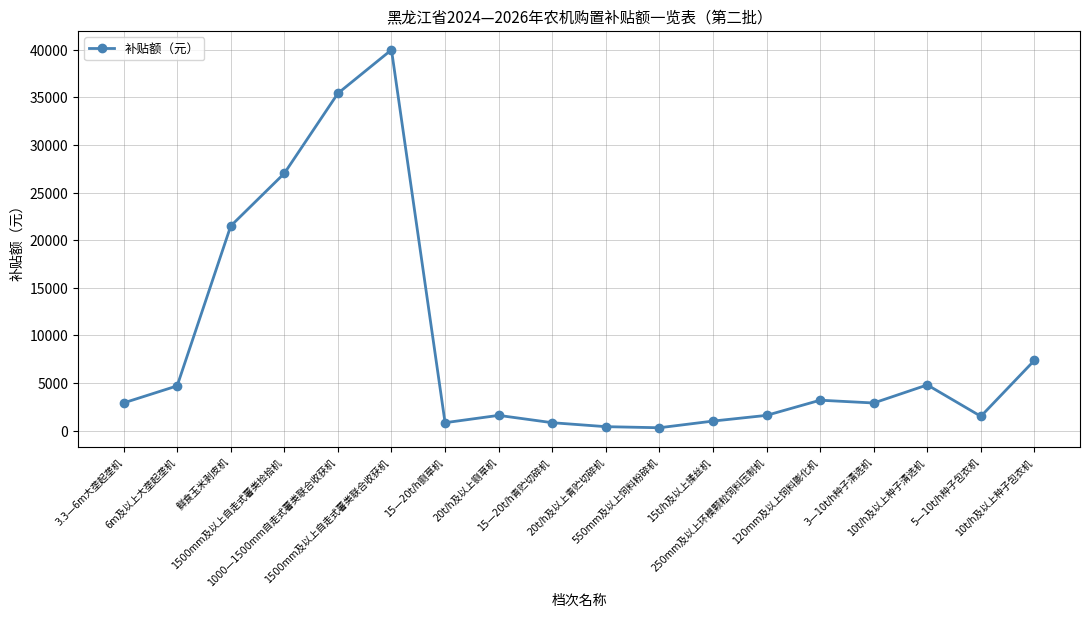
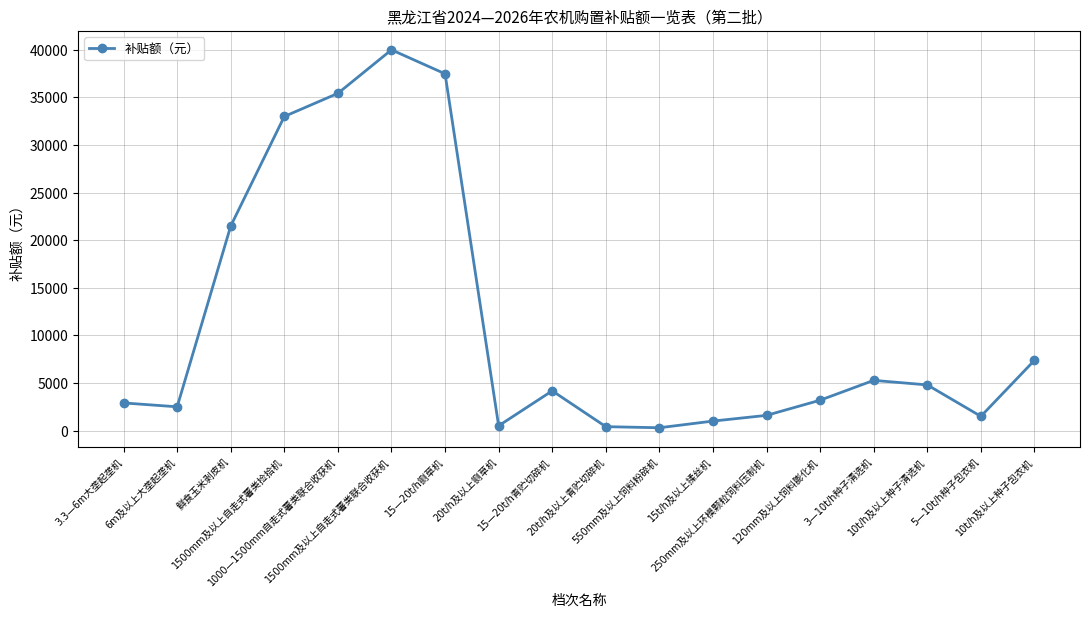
6m及以上大垄起垄机: 5000 -> 3000
1500mm及以上自走式薯类捡拾机: 27000 -> 33000
15—20t/h铡草机: 1000 -> 37000
20t/h及以上铡草机: 2000 -> 1000
15—20t/h青贮切碎机: 1000 -> 4000
3—10t/h种子清选机: 3000 -> 5000
